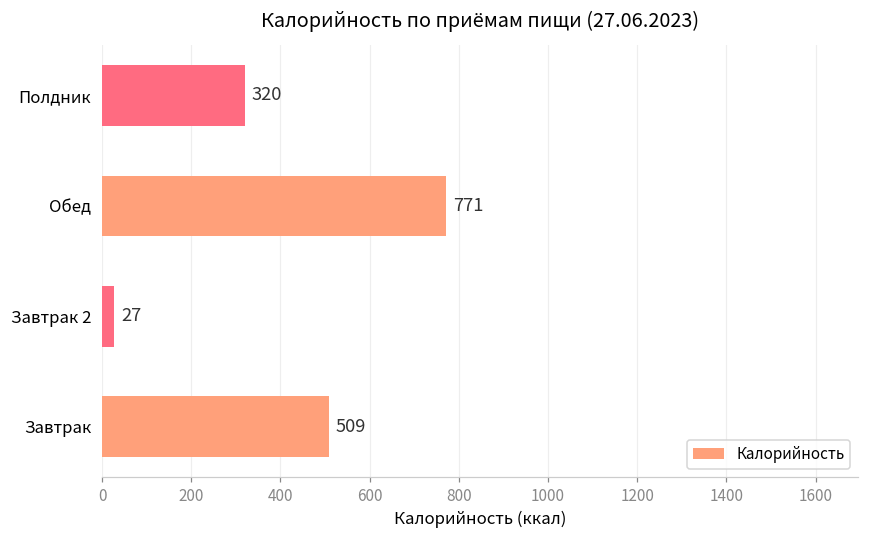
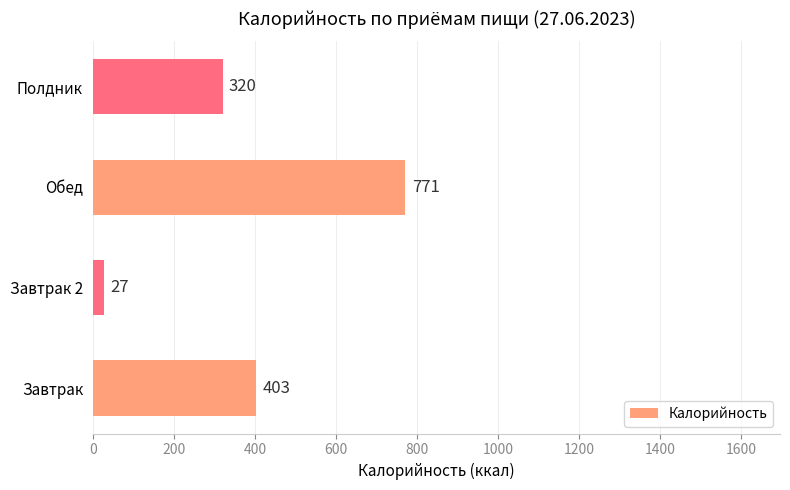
Завтрак: 509 -> 403
